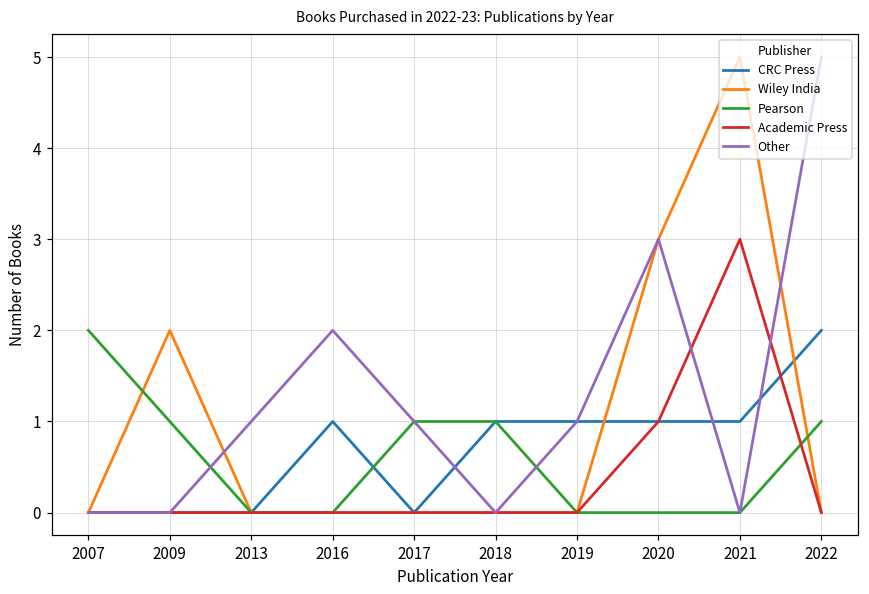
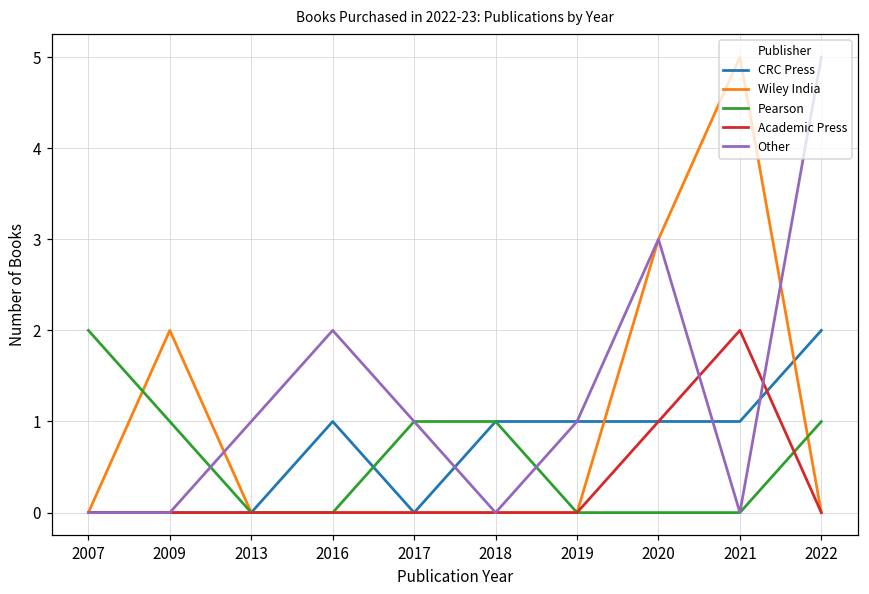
Academic Press, 2021: 3 -> 2
